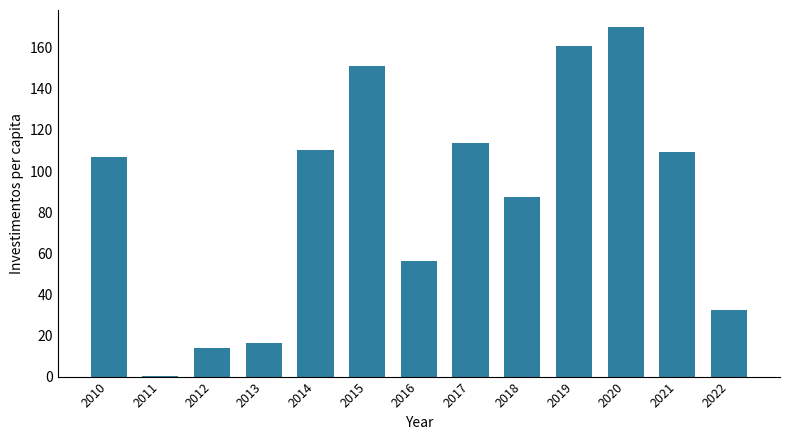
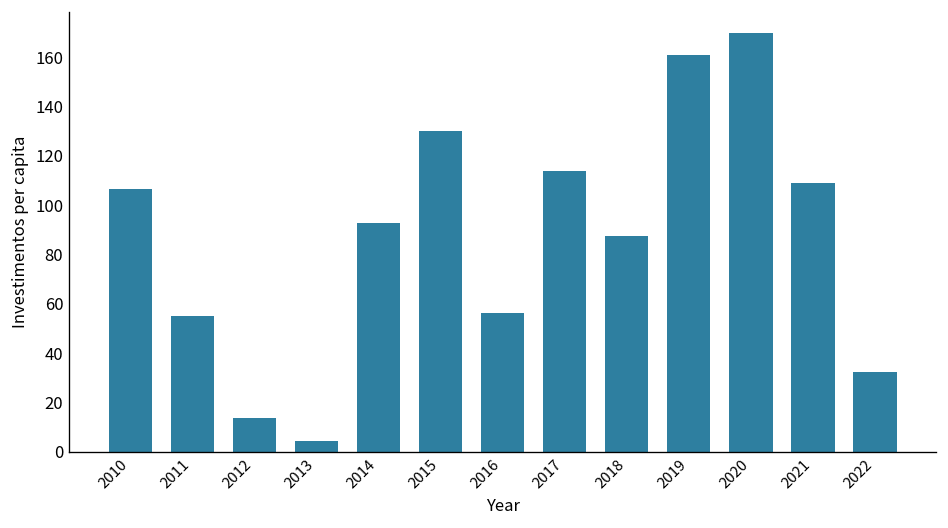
2011: 0 -> 55
2013: 16 -> 5
2014: 110 -> 93
2015: 151 -> 130
